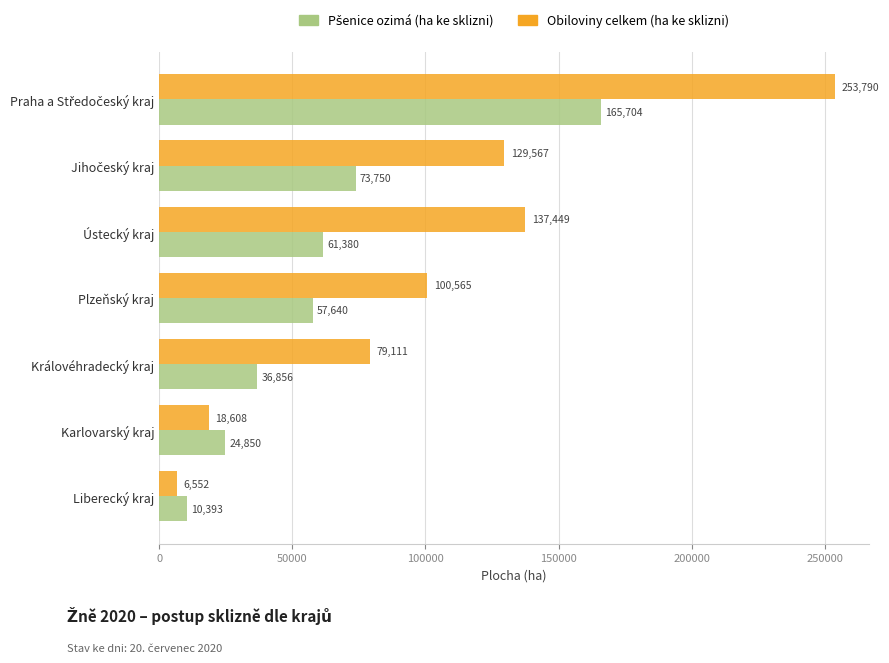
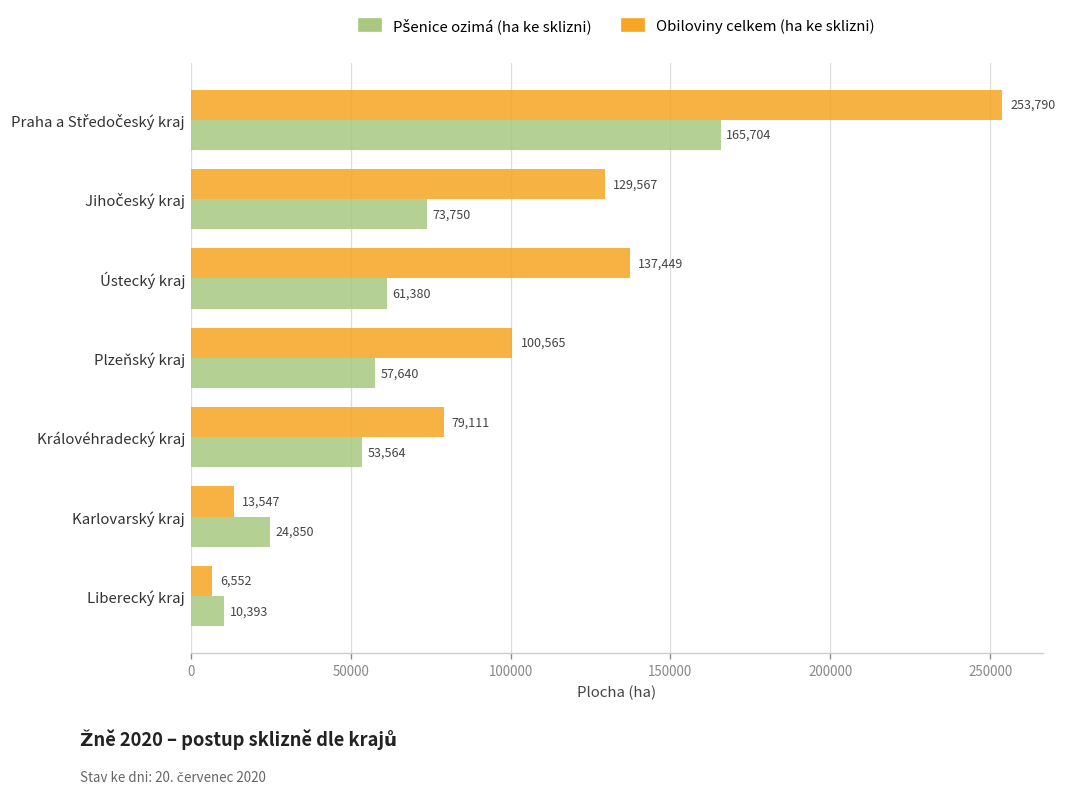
Pšenice ozimá (ha ke sklizni), Královéhradecký kraj: 36,856 -> 53,564
Obiloviny celkem (ha ke sklizni), Karlovarský kraj: 18,608 -> 13,547
